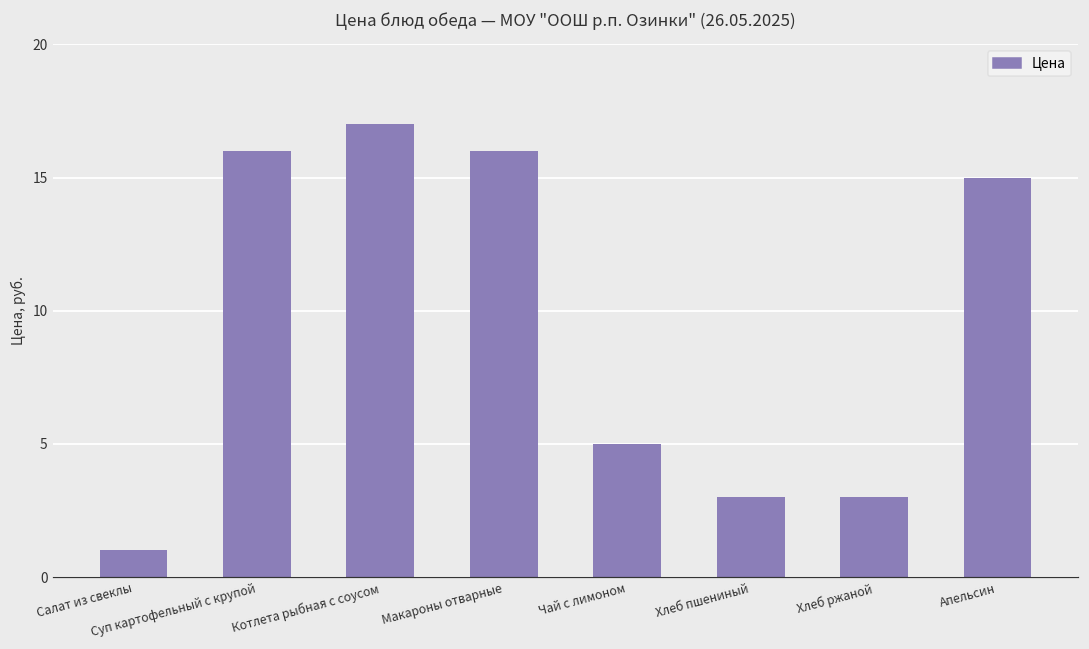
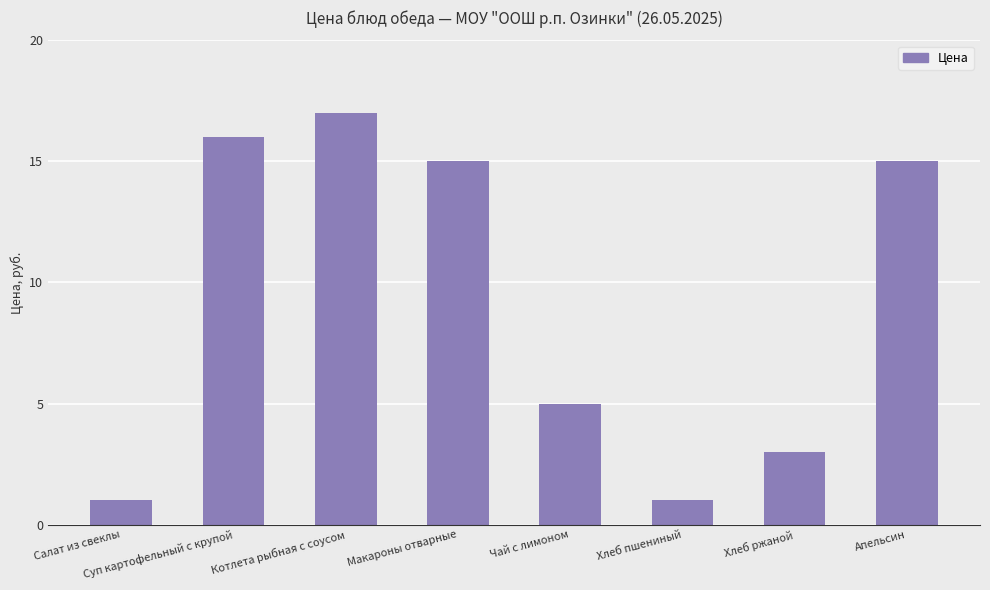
Макароны отварные: 16 -> 15
Хлеб пшениный: 3 -> 1
